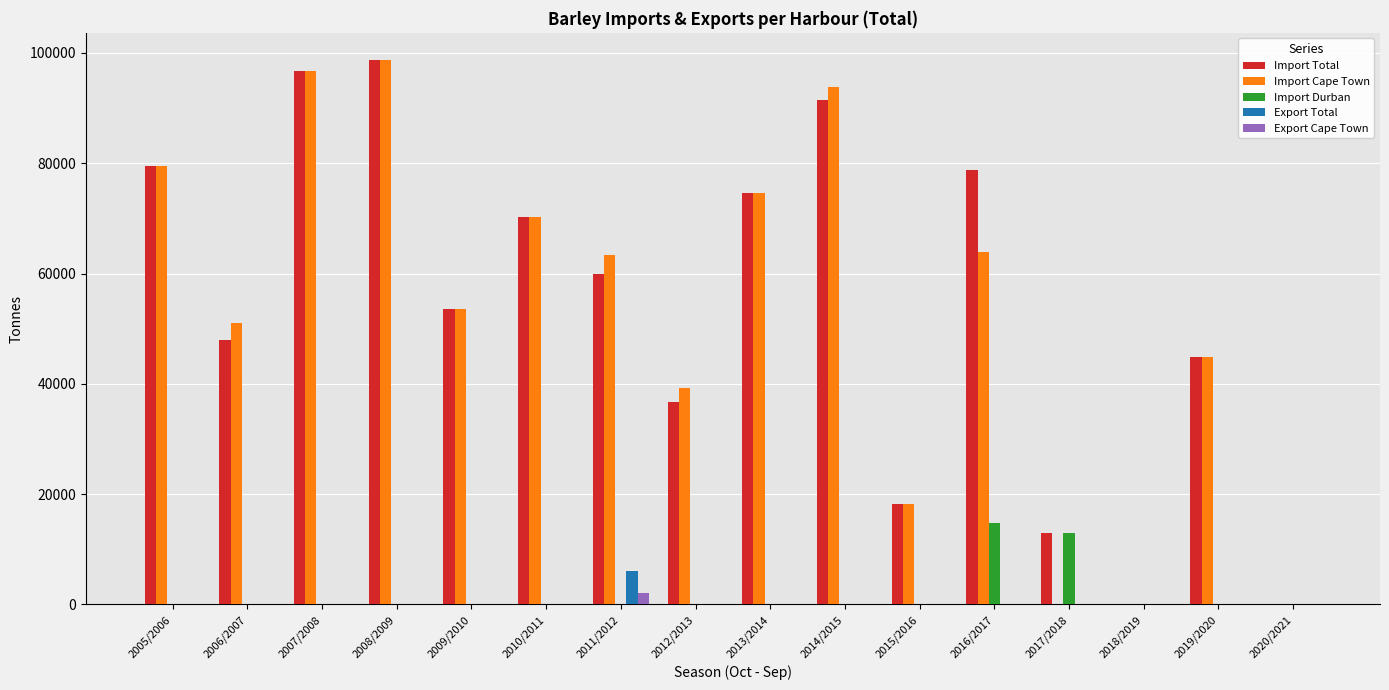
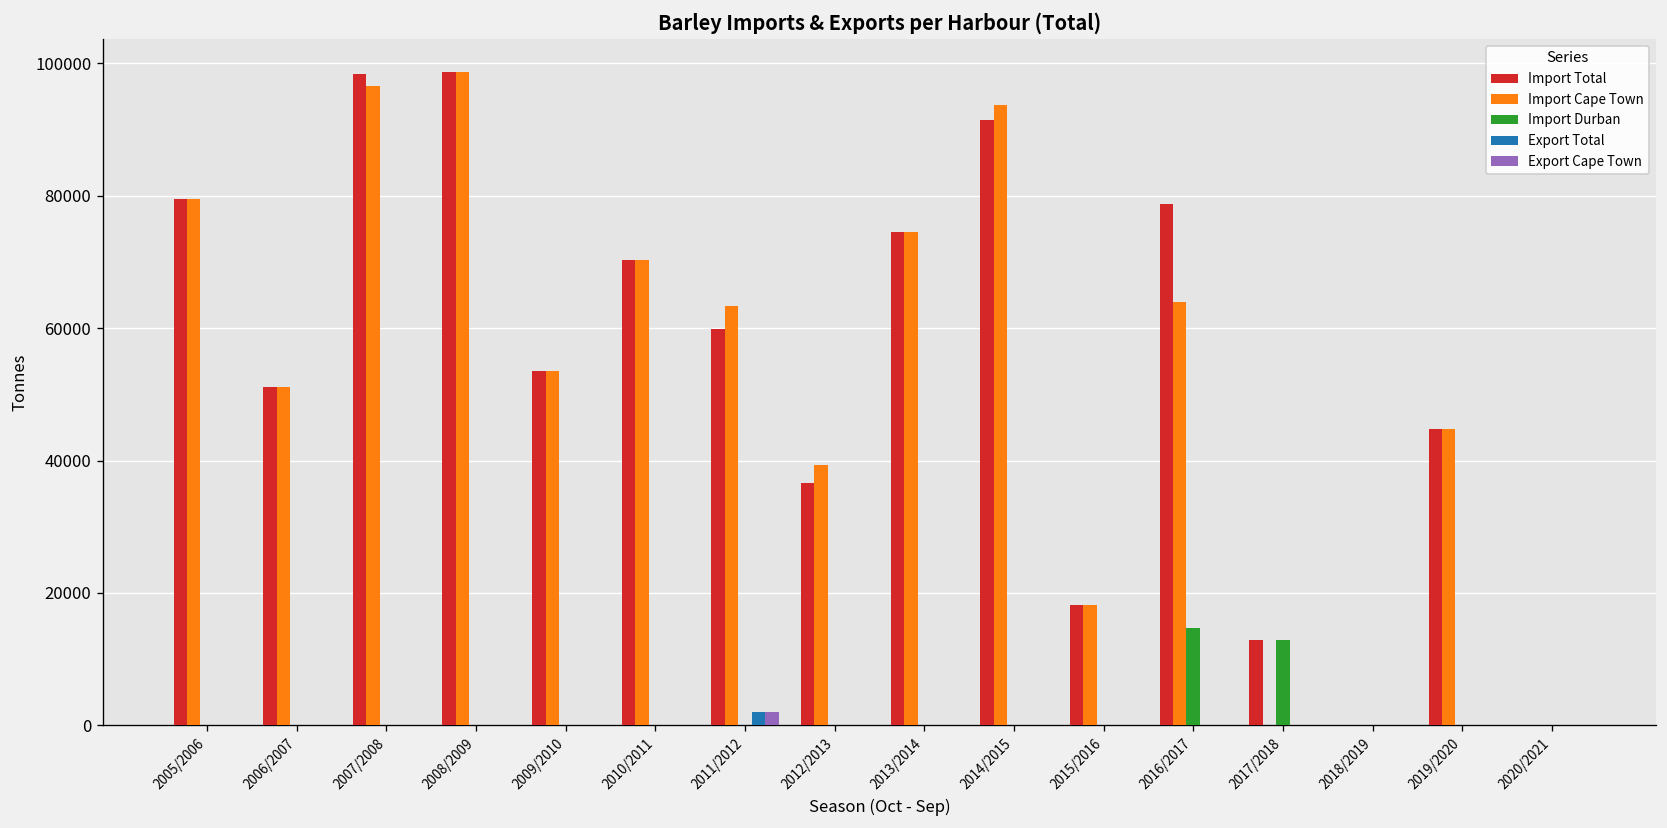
Import Total, 2006/2007: 48000 -> 51000
Import Total, 2007/2008: 97000 -> 98000
Export Total, 2011/2012: 6000 -> 2000
